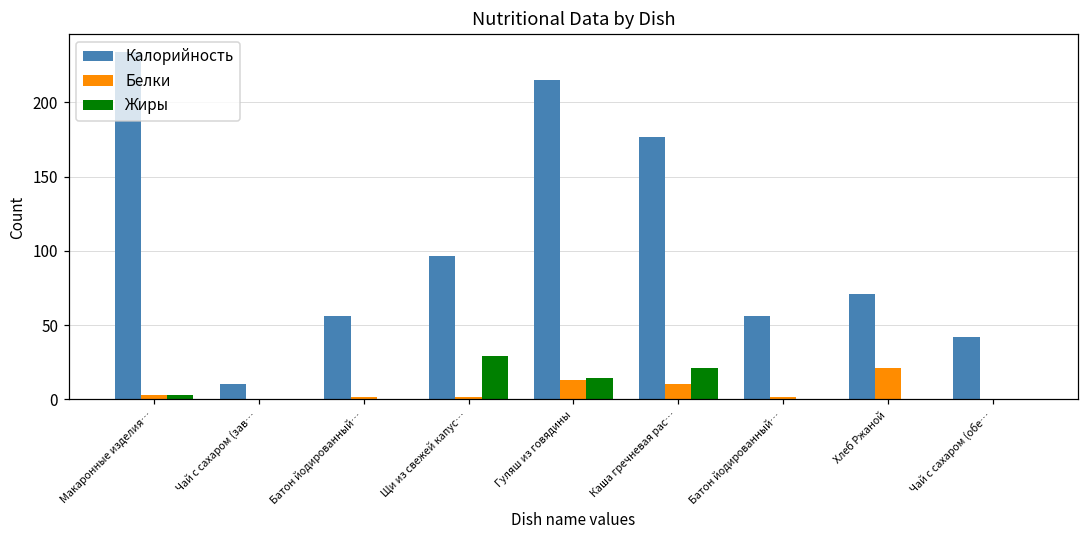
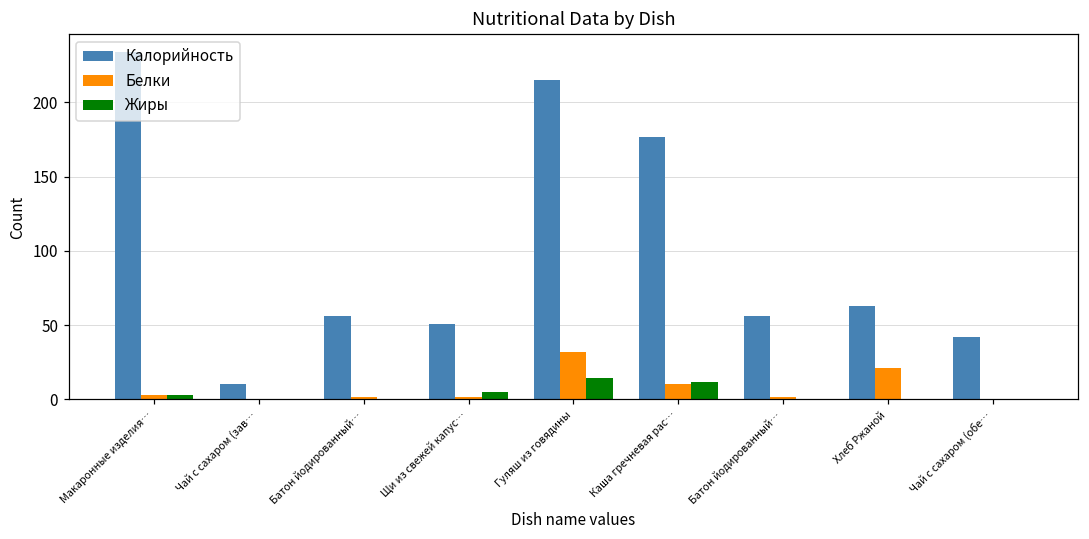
Калорийность, Щи из свежей капус…: 97 -> 51
Жиры, Щи из свежей капус…: 29 -> 5
Белки, Гуляш из говядины: 13 -> 32
Жиры, Каша гречневая рас…: 21 -> 12
Калорийность, Хлеб Ржаной: 71 -> 63
